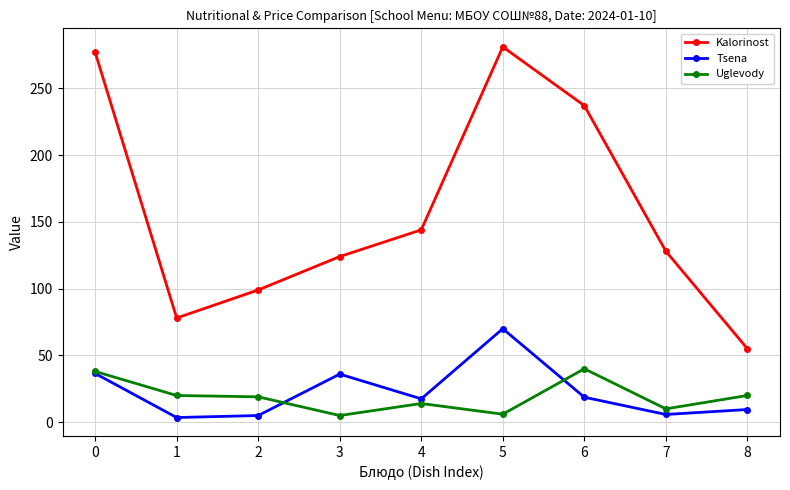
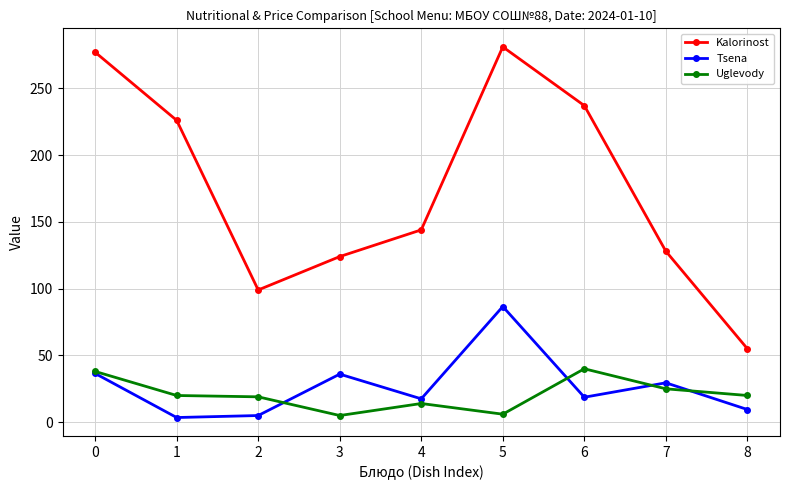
Kalorinost, 1: 78 -> 226
Tsena, 5: 70 -> 87
Tsena, 7: 6 -> 30
Uglevody, 7: 10 -> 25
